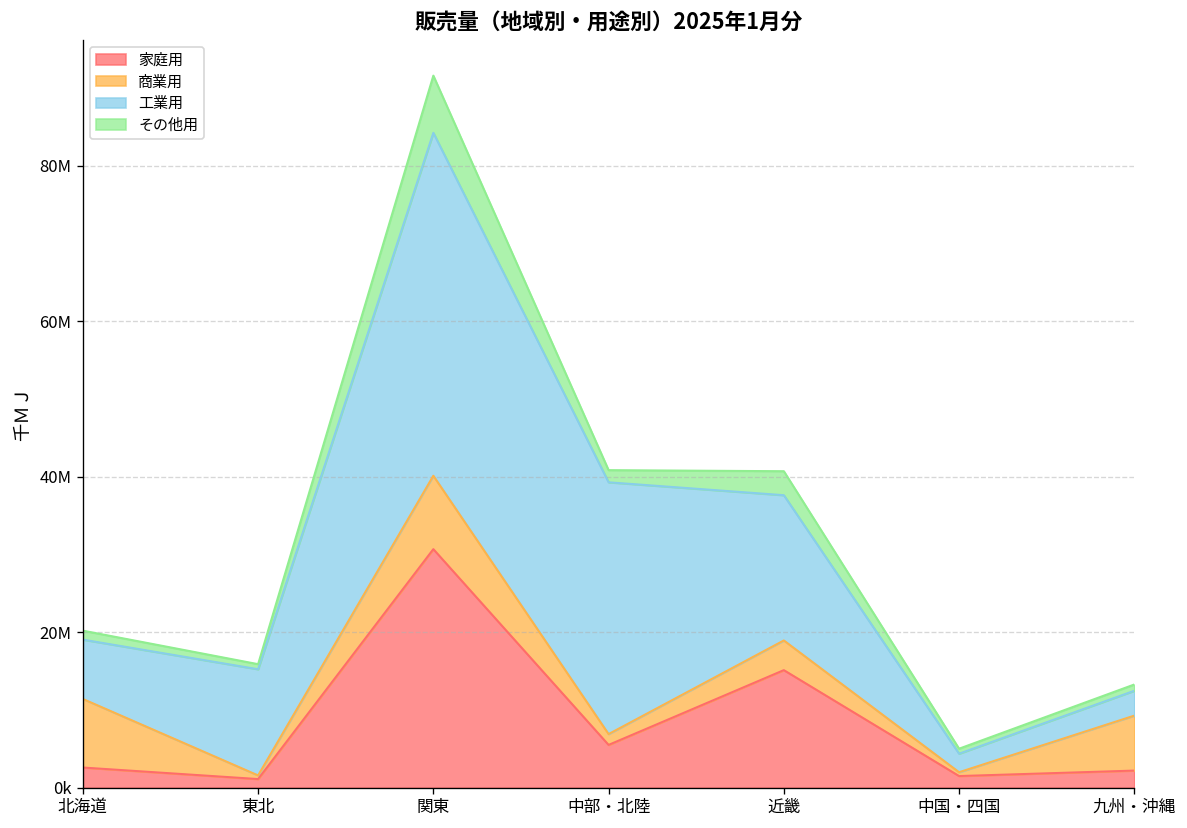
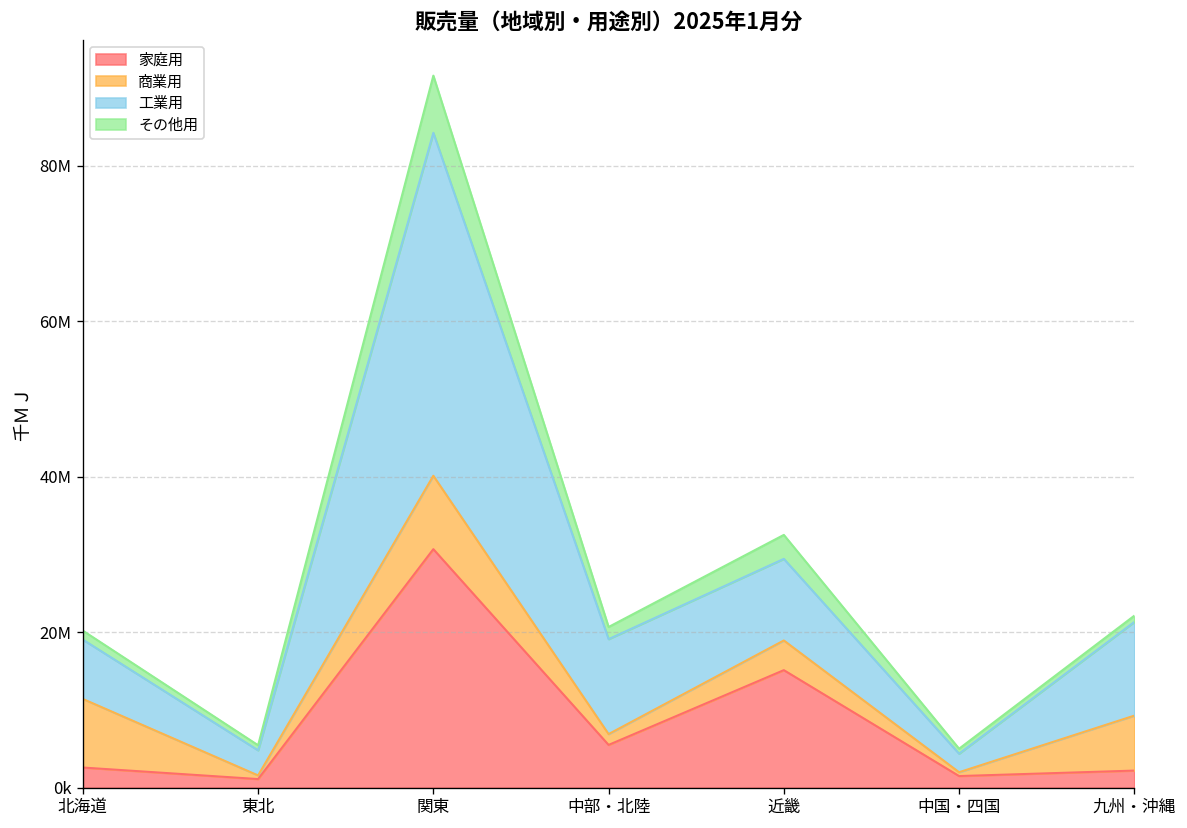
工業用, 東北: 14000000 -> 3000000
工業用, 中部・北陸: 32000000 -> 12000000
工業用, 近畿: 19000000 -> 10000000
工業用, 九州・沖縄: 3000000 -> 12000000
